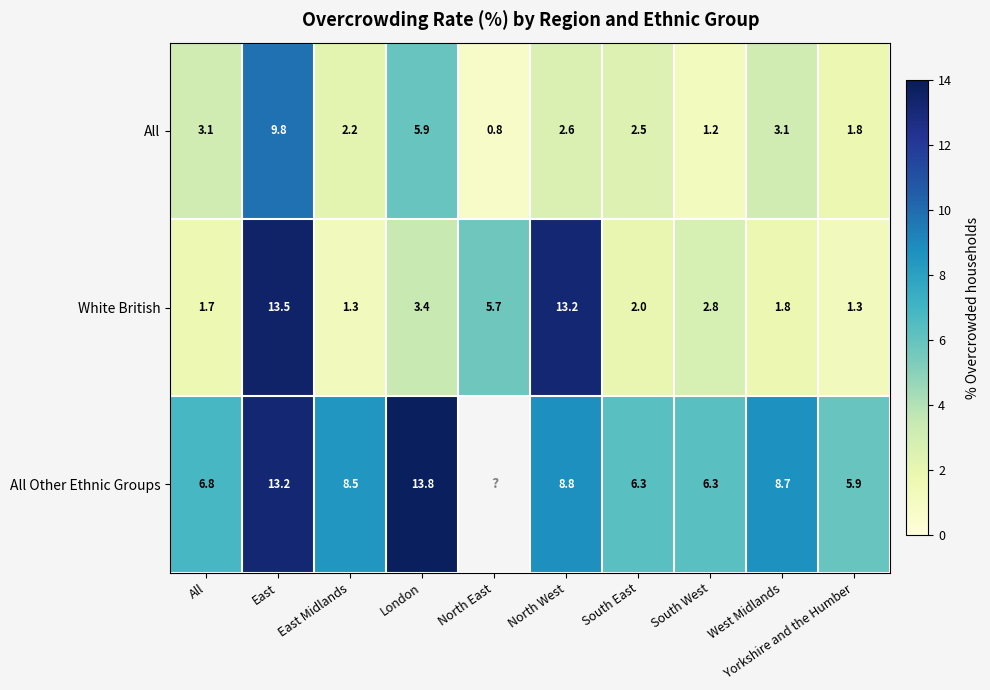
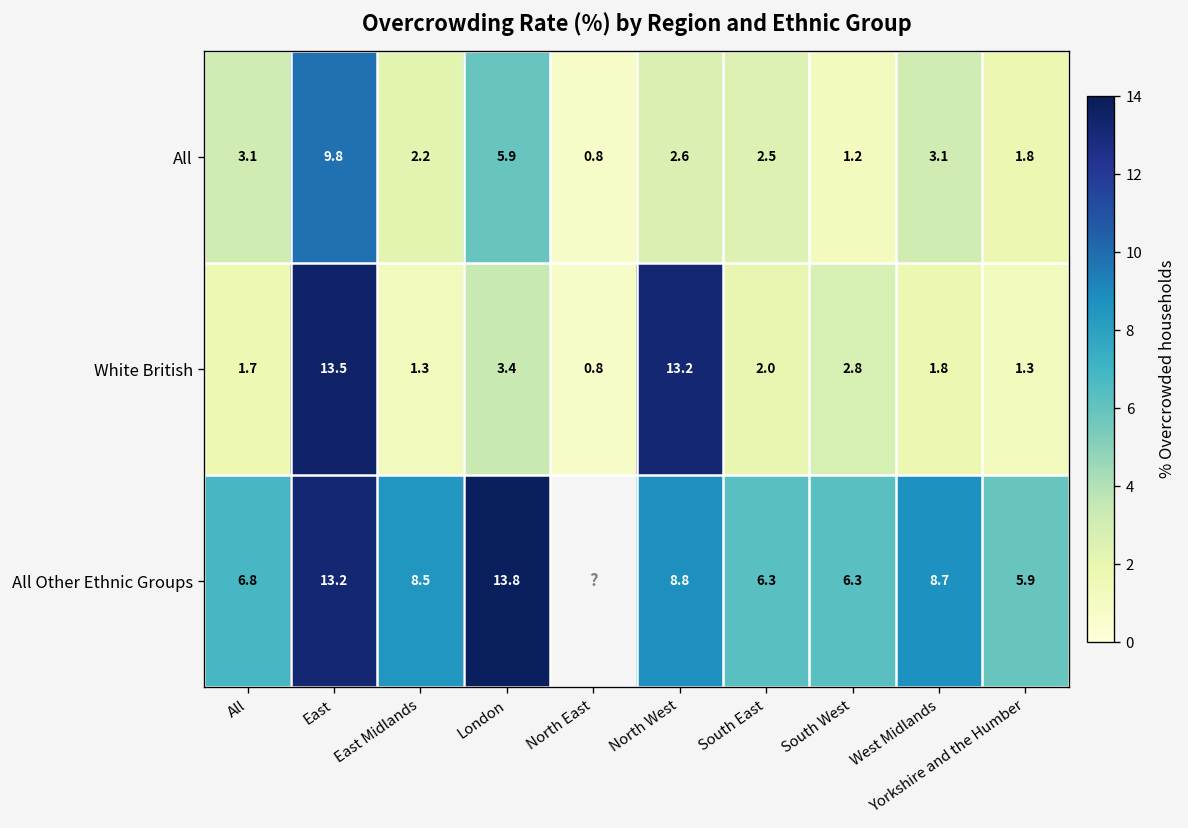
White British, North East: 5.7 -> 0.8
